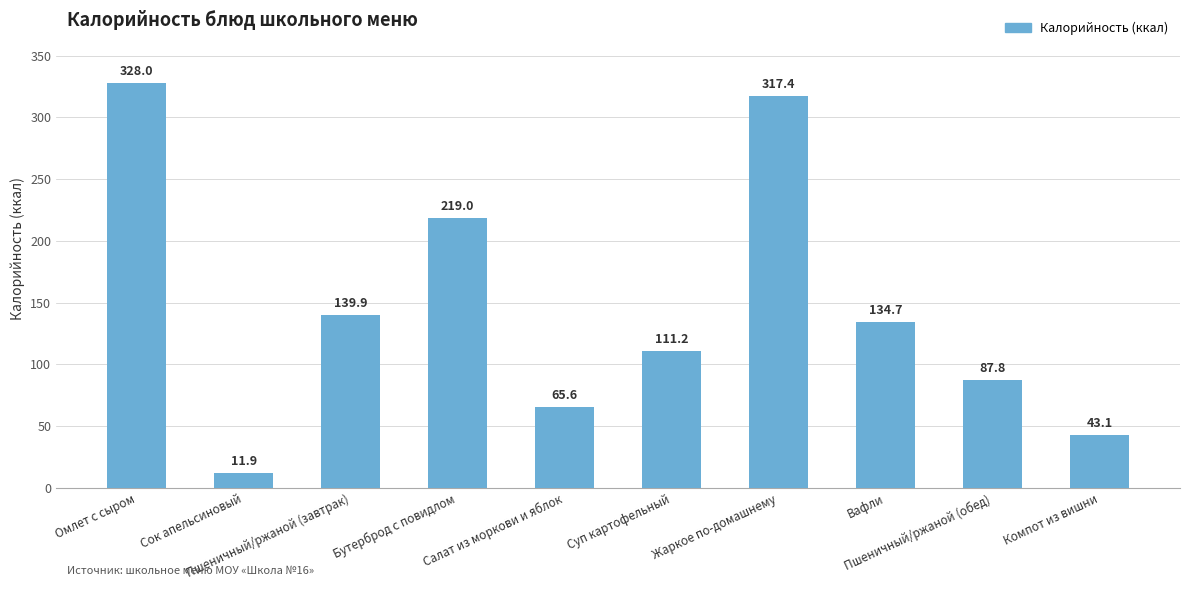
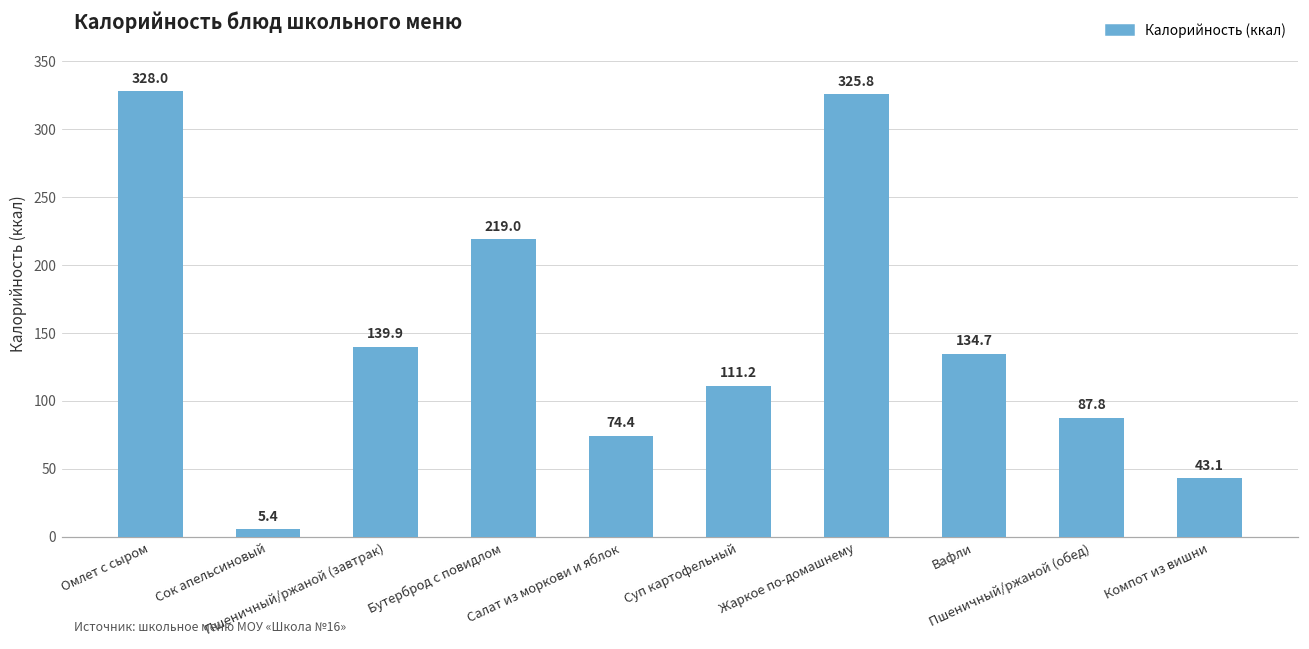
Сок апельсиновый: 11.9 -> 5.4
Салат из моркови и яблок: 65.6 -> 74.4
Жаркое по-домашнему: 317.4 -> 325.8
